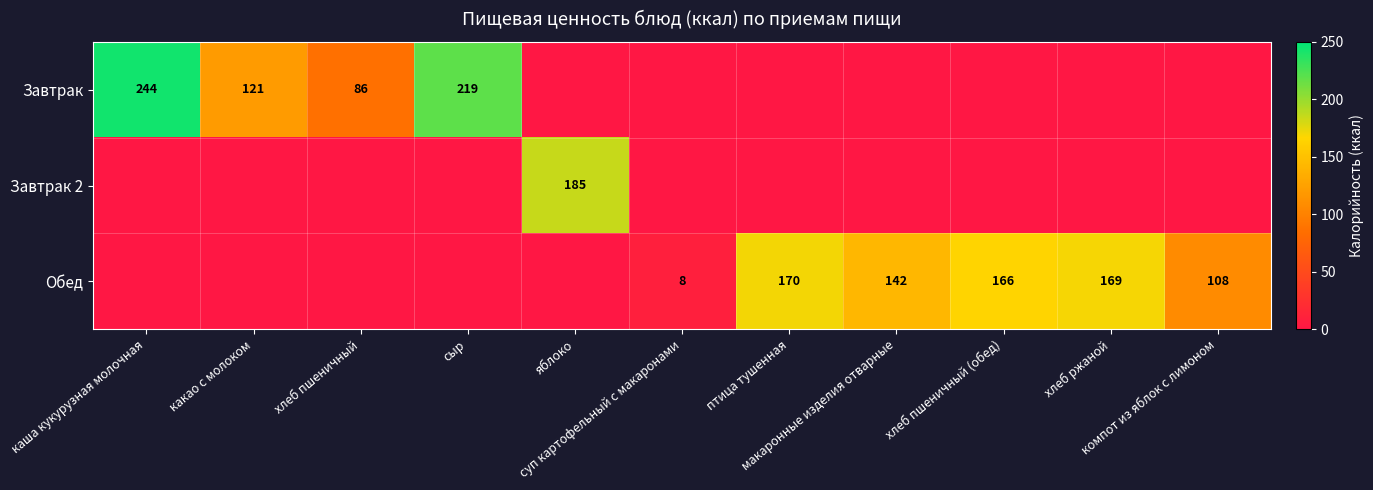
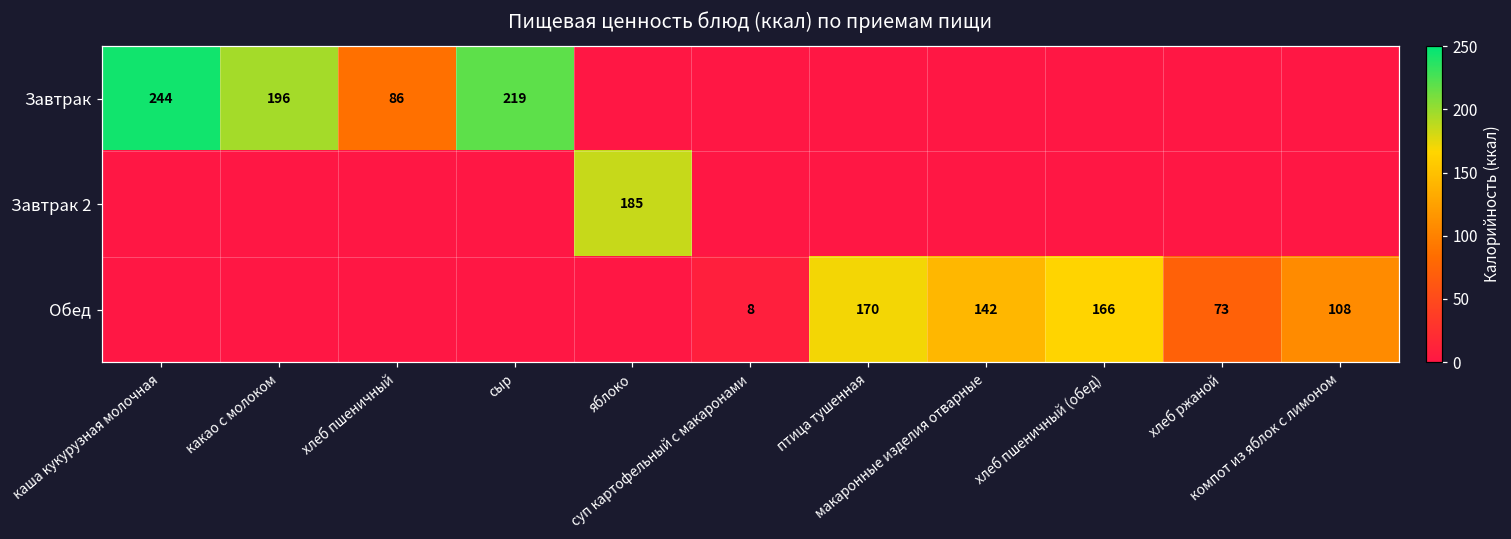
Завтрак, какао с молоком: 121 -> 196
Обед, хлеб ржаной: 169 -> 73
